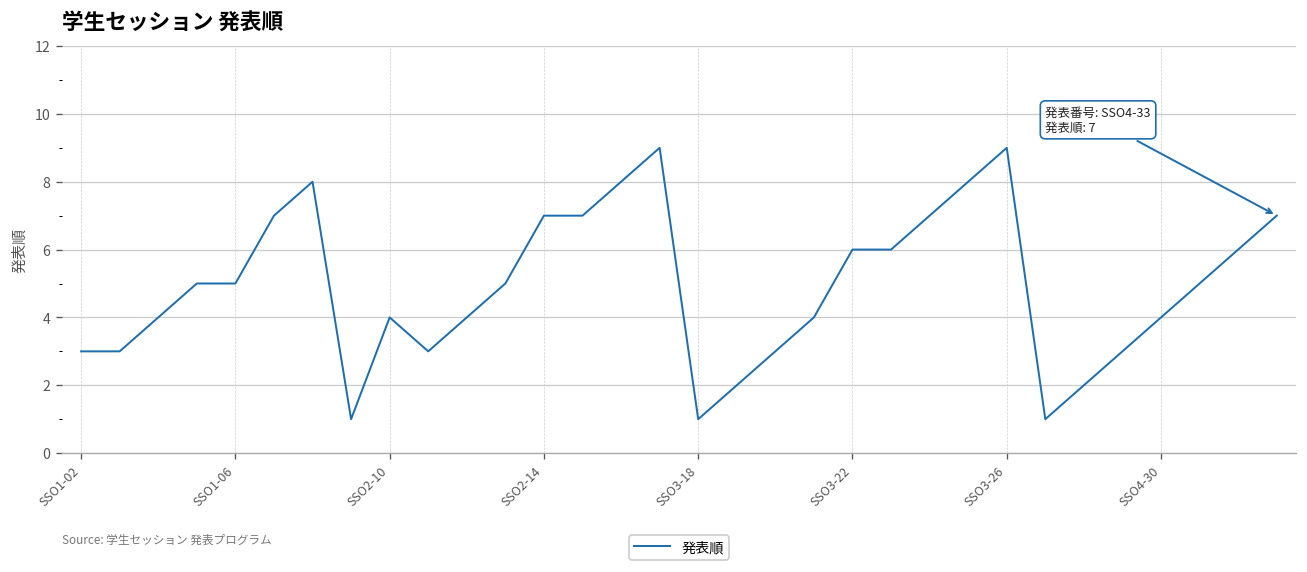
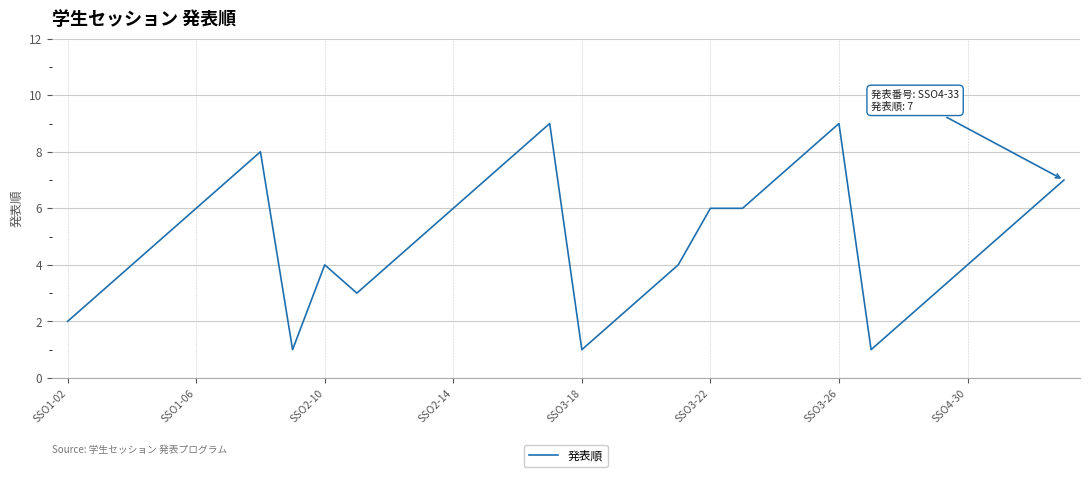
SSO1-02: 3 -> 2
SSO1-06: 5 -> 6
SSO2-14: 7 -> 6
